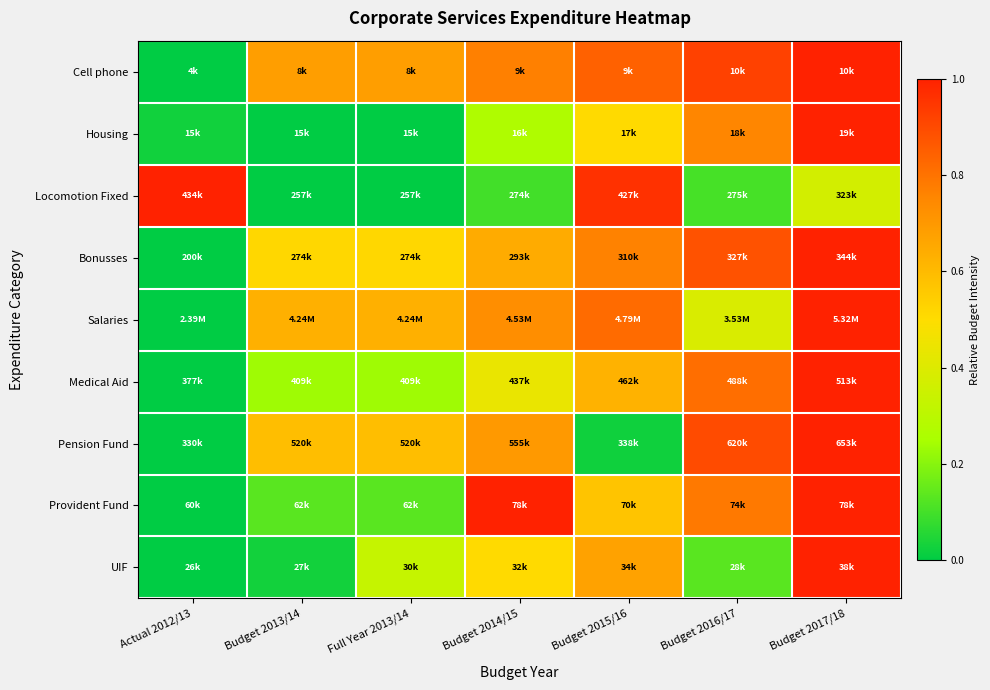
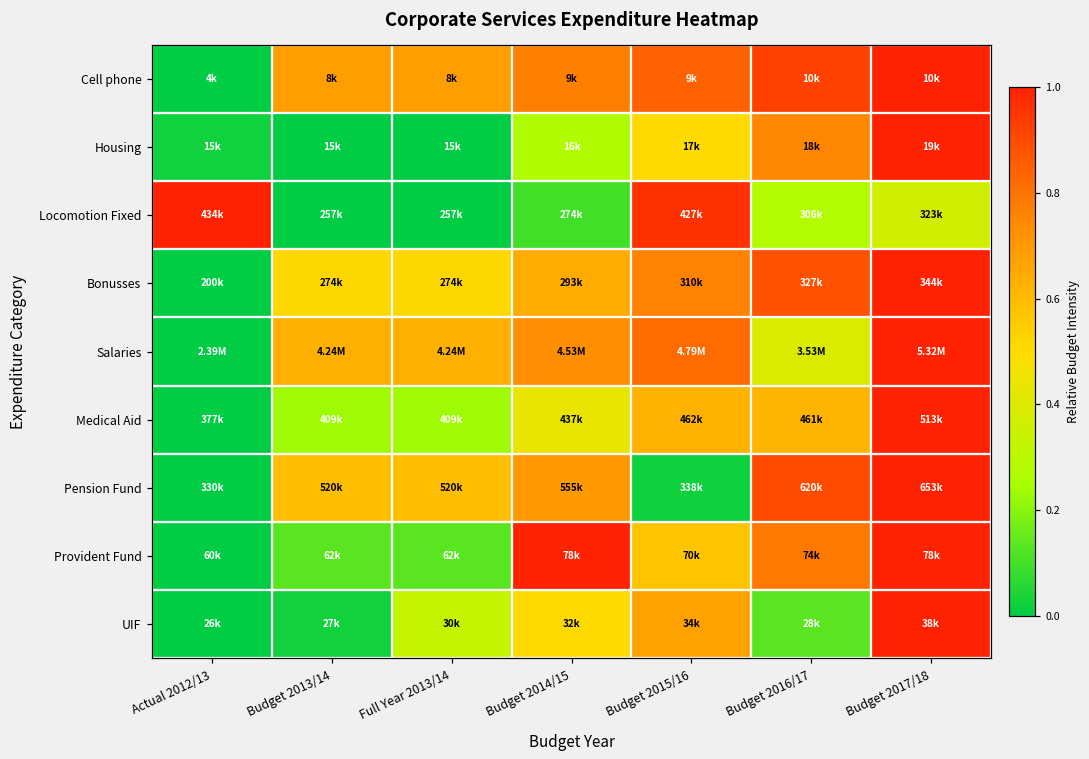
Locomotion Fixed, Budget 2016/17: 275k -> 306k
Medical Aid, Budget 2016/17: 488k -> 461k
